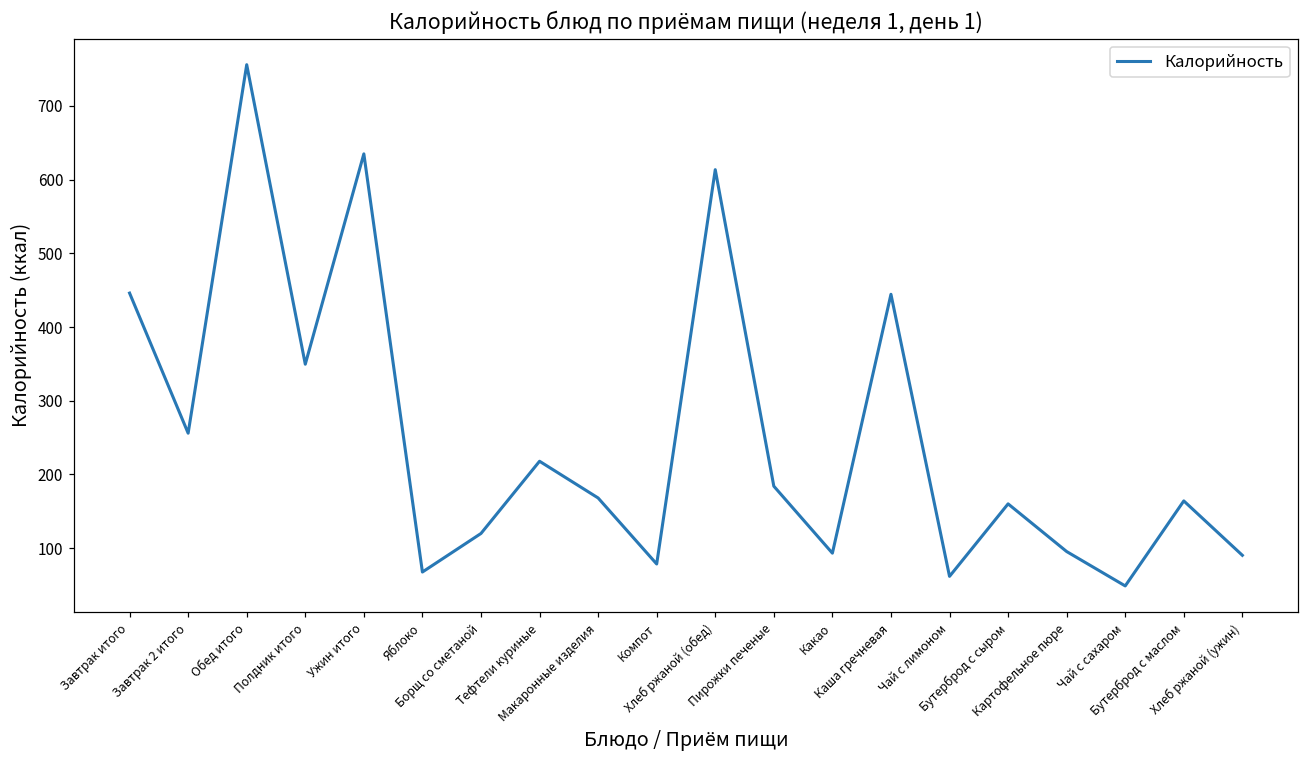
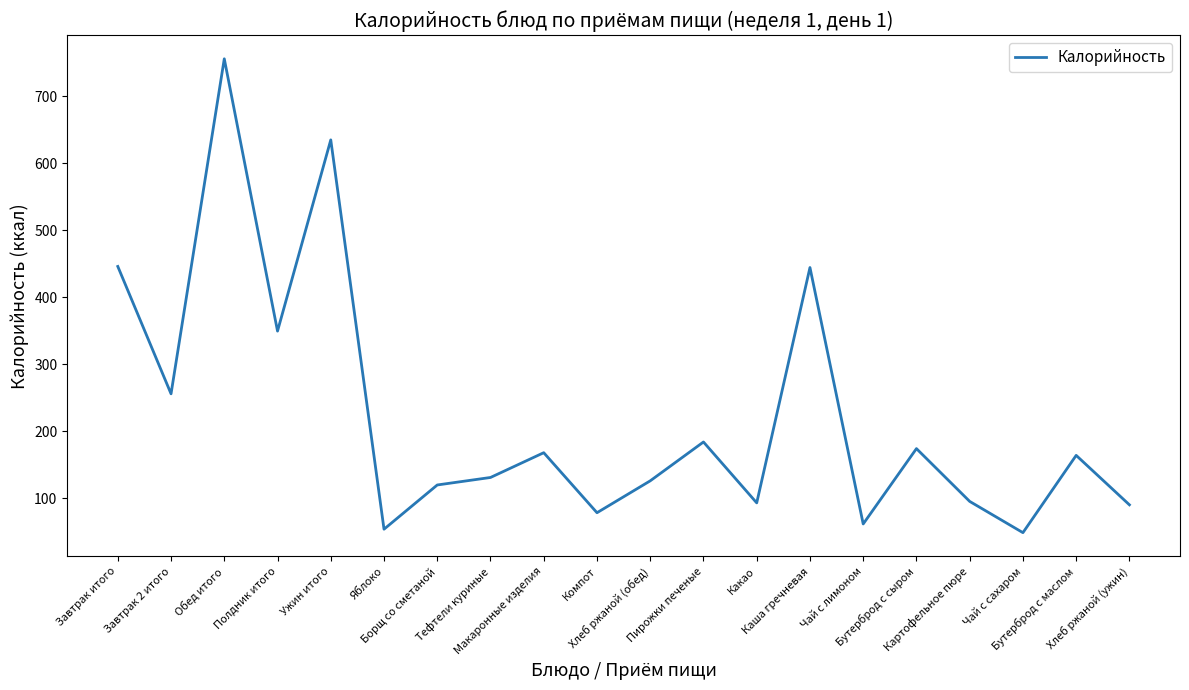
Яблоко: 70 -> 50
Тефтели куриные: 220 -> 130
Хлеб ржаной (обед): 610 -> 130
Бутерброд с сыром: 160 -> 170
